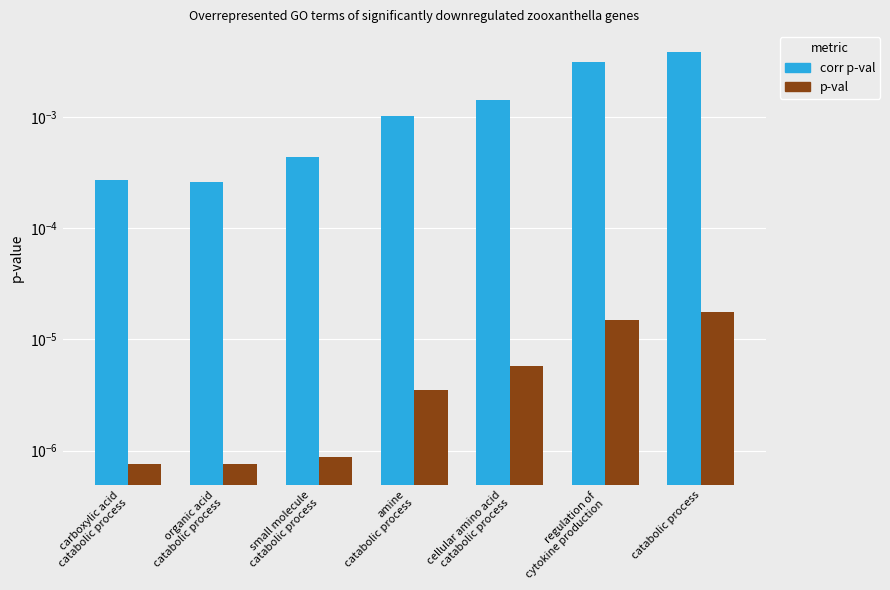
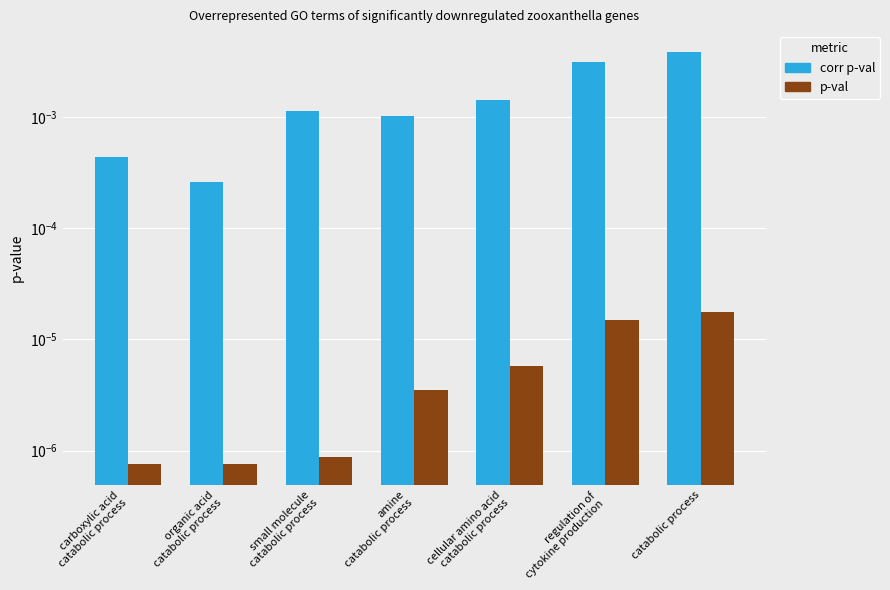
corr p-val, carboxylic acid catabolic process: 0.00027 -> 0.00044
corr p-val, small molecule catabolic process: 0.00044 -> 0.0011
